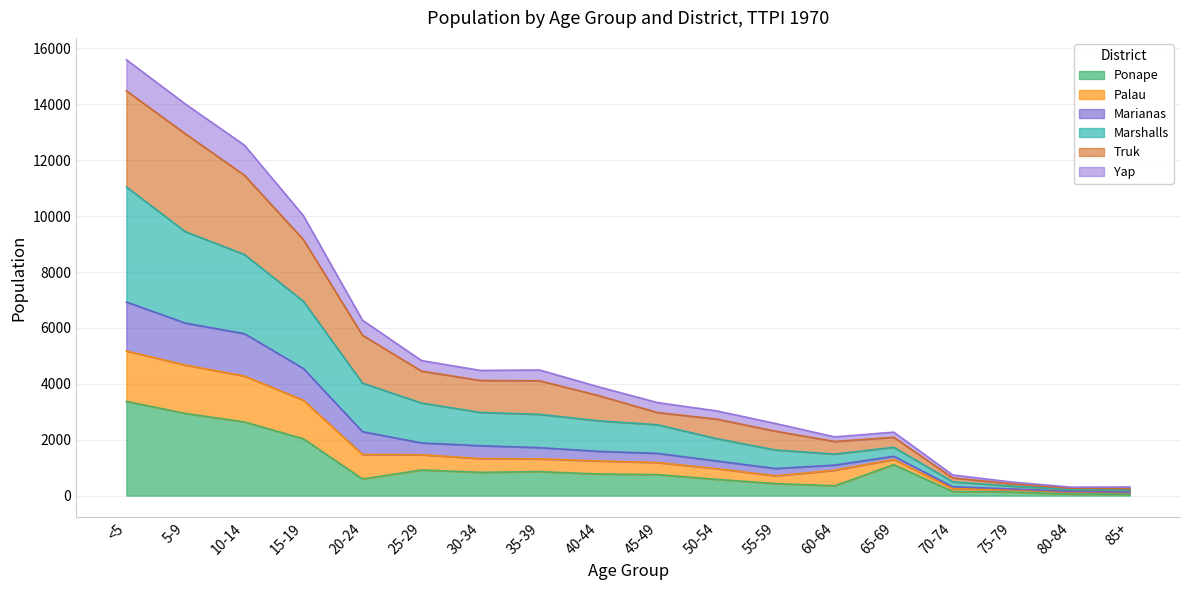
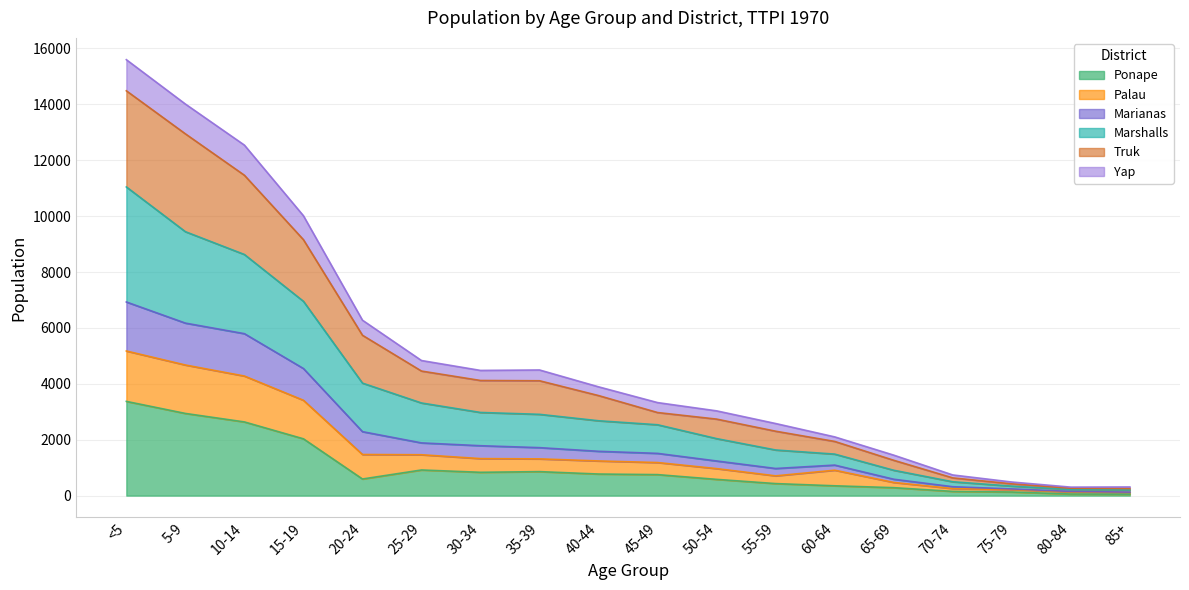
Ponape, 65-69: 1100 -> 300
